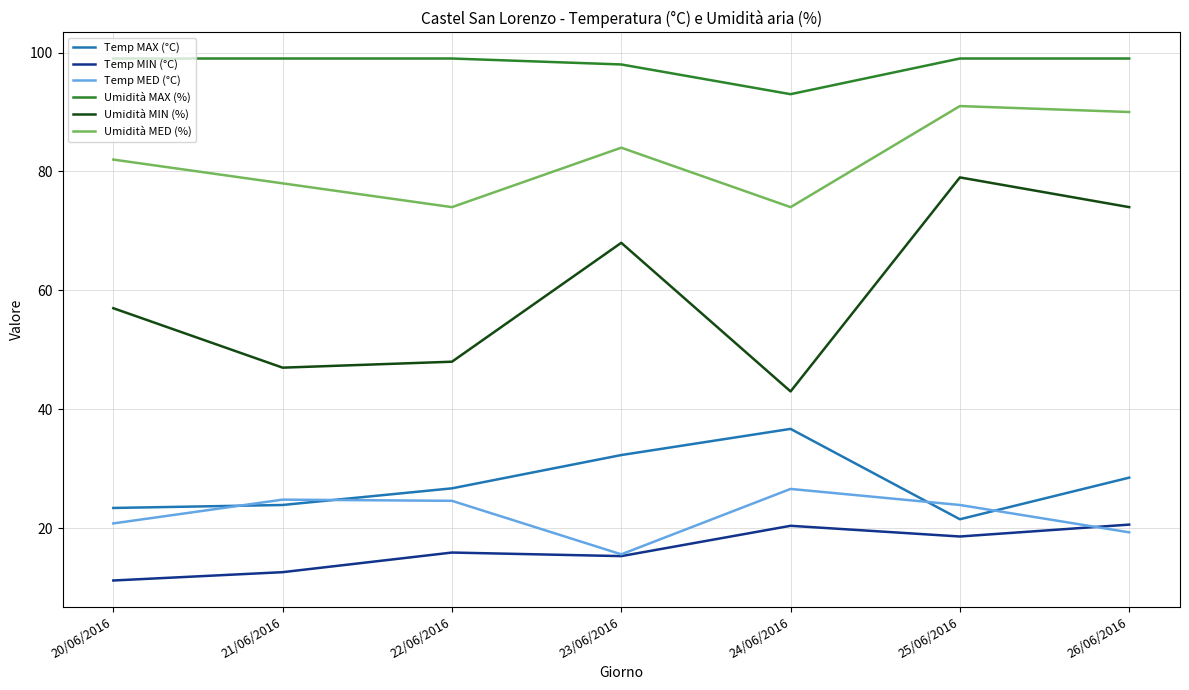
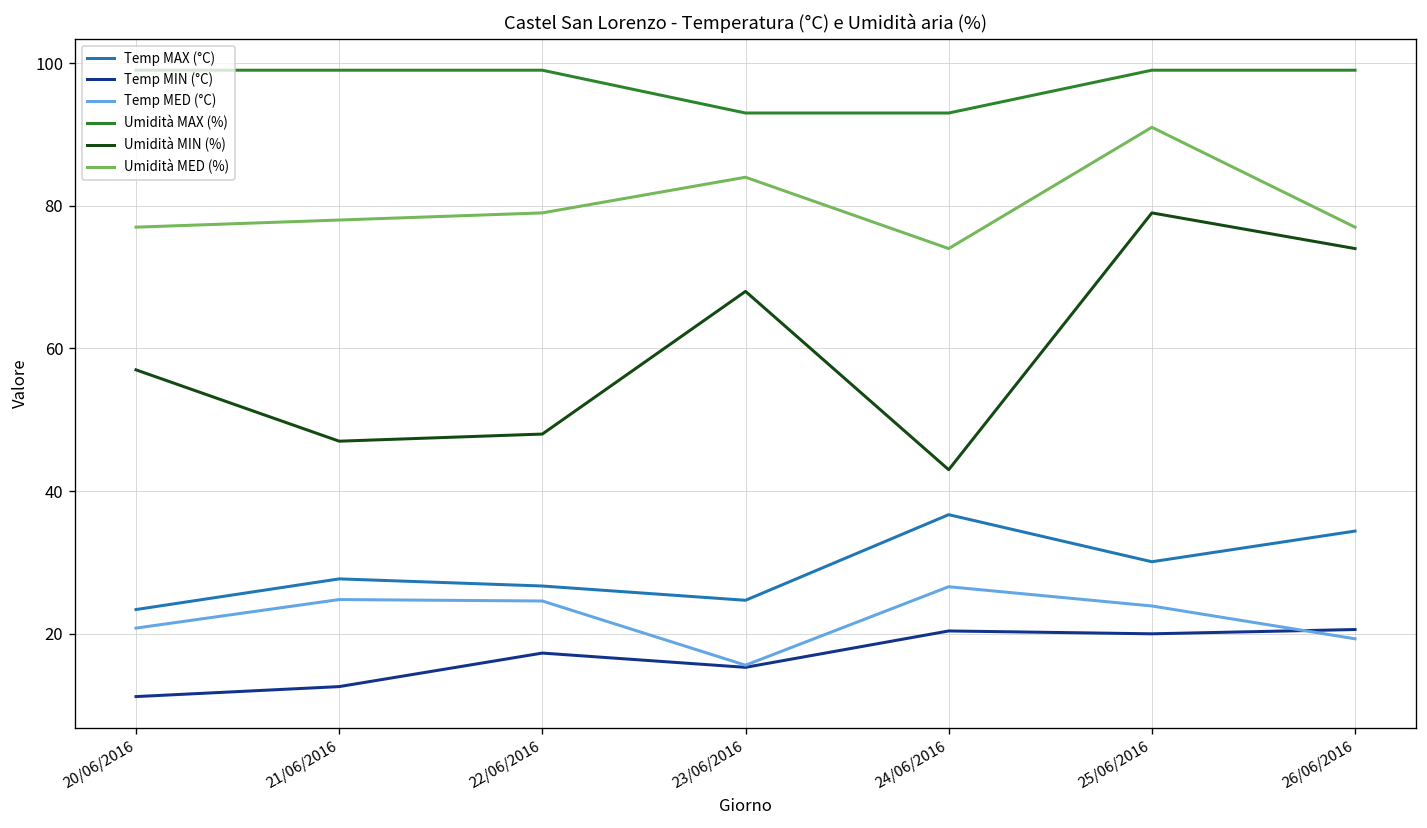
Umidità MED (%), 20/06/2016: 82 -> 77
Temp MAX (°C), 21/06/2016: 24 -> 28
Temp MIN (°C), 22/06/2016: 16 -> 17
Umidità MED (%), 22/06/2016: 74 -> 79
Temp MAX (°C), 23/06/2016: 32 -> 25
Umidità MAX (%), 23/06/2016: 98 -> 93
Temp MAX (°C), 25/06/2016: 22 -> 30
Temp MIN (°C), 25/06/2016: 19 -> 20
Temp MAX (°C), 26/06/2016: 29 -> 34
Umidità MED (%), 26/06/2016: 90 -> 77
